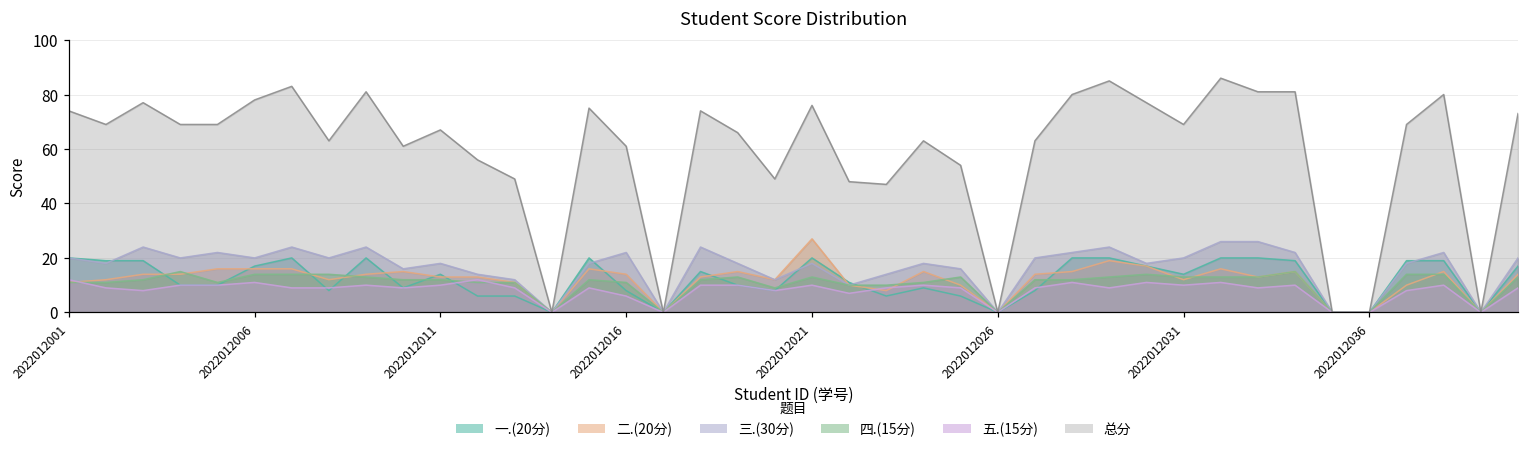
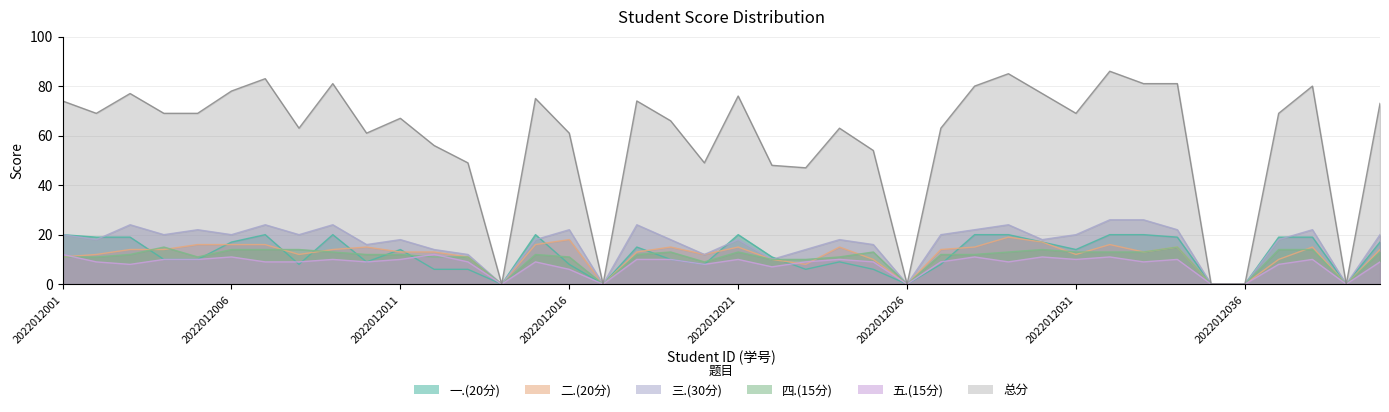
二.(20分), 2022012016: 14 -> 18
二.(20分), 2022012021: 27 -> 15
